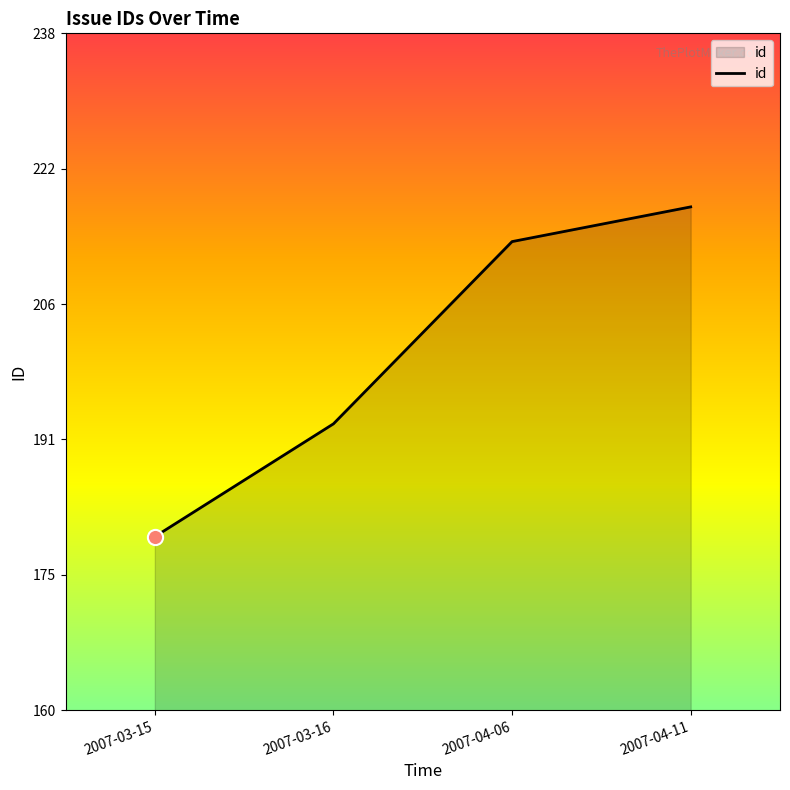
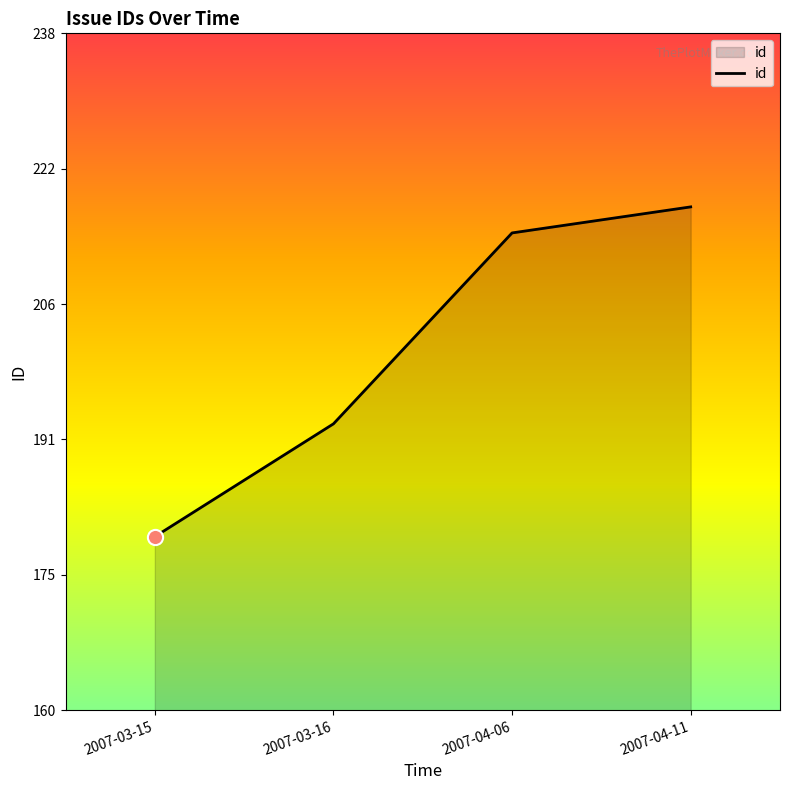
id, 2007-04-06: 214 -> 215
